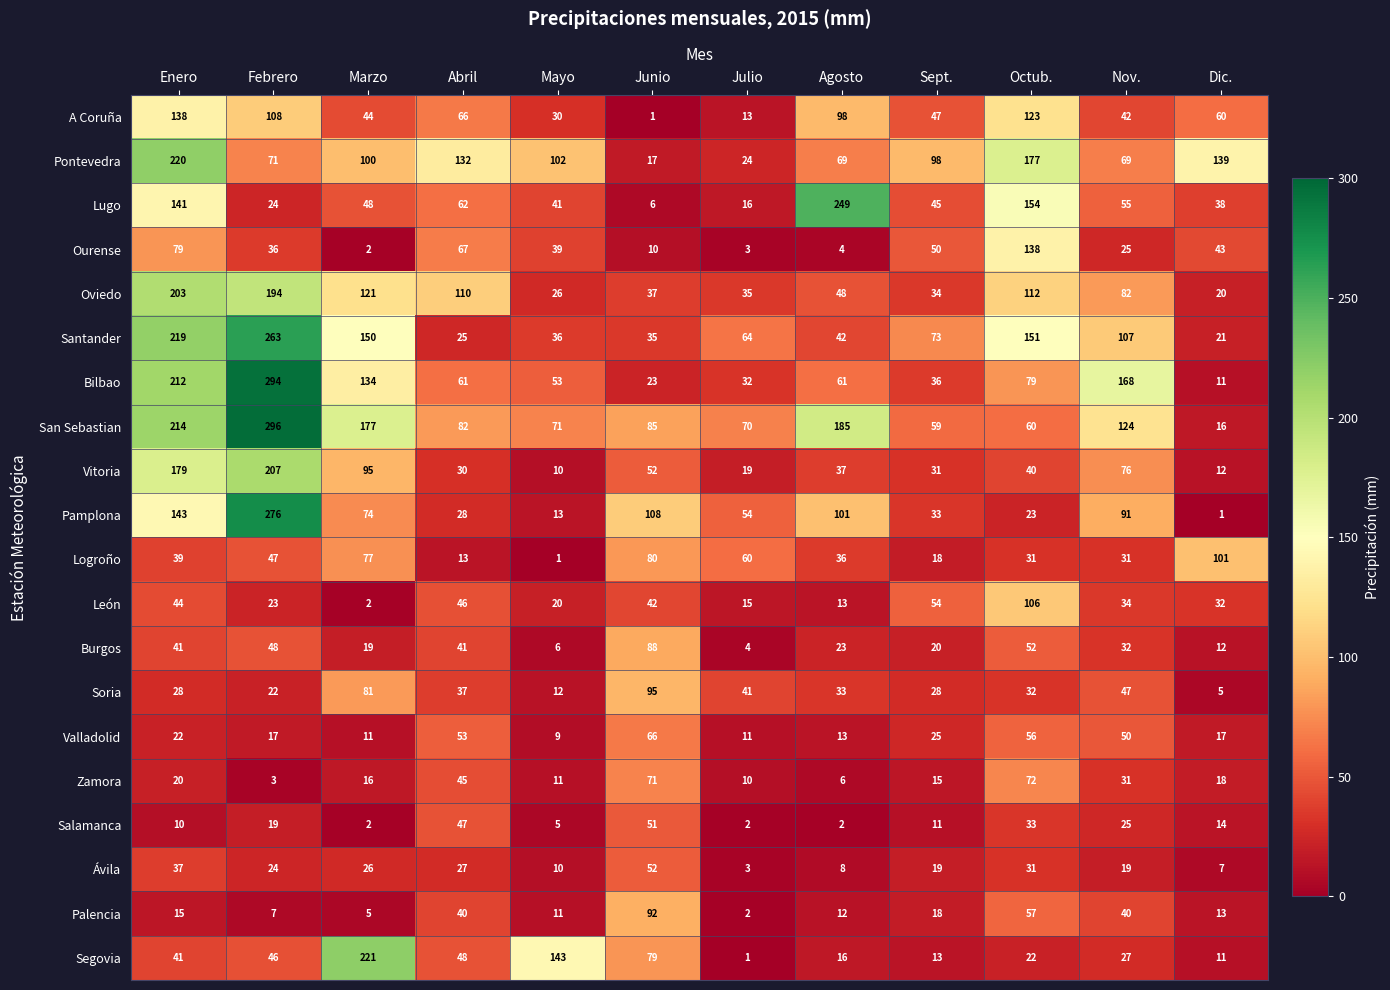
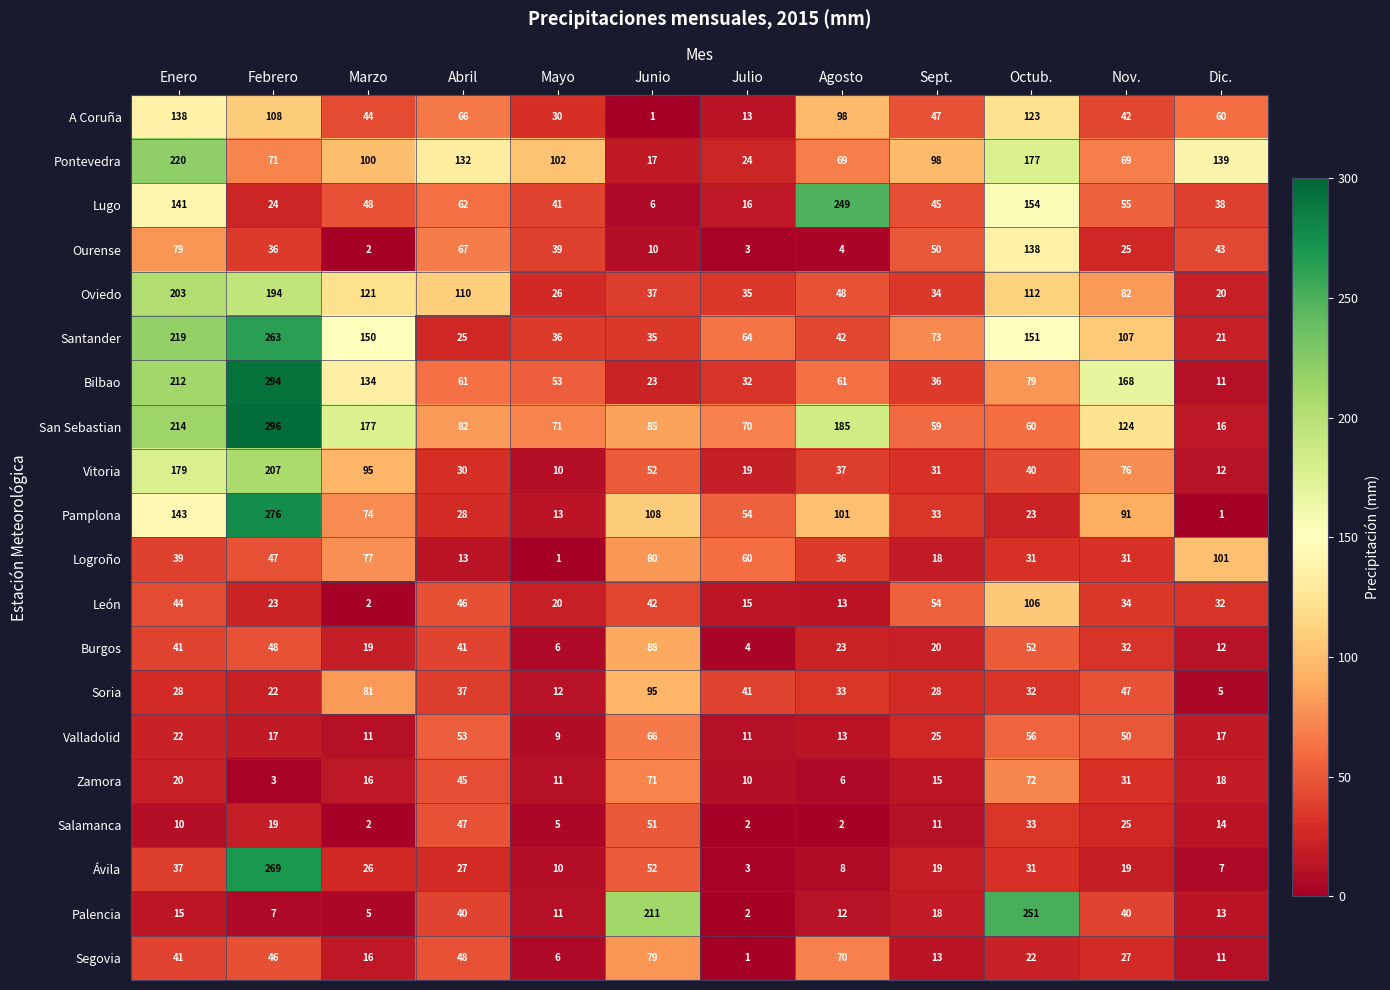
Ávila, Febrero: 24 -> 269
Palencia, Junio: 92 -> 211
Palencia, Octub.: 57 -> 251
Segovia, Marzo: 221 -> 16
Segovia, Mayo: 143 -> 6
Segovia, Agosto: 16 -> 70
